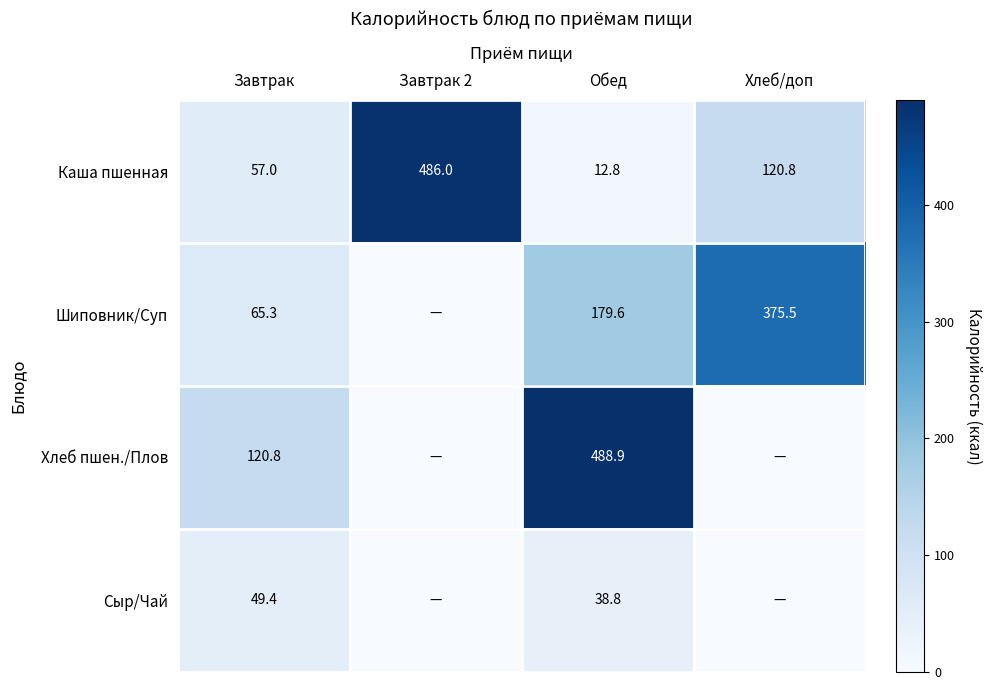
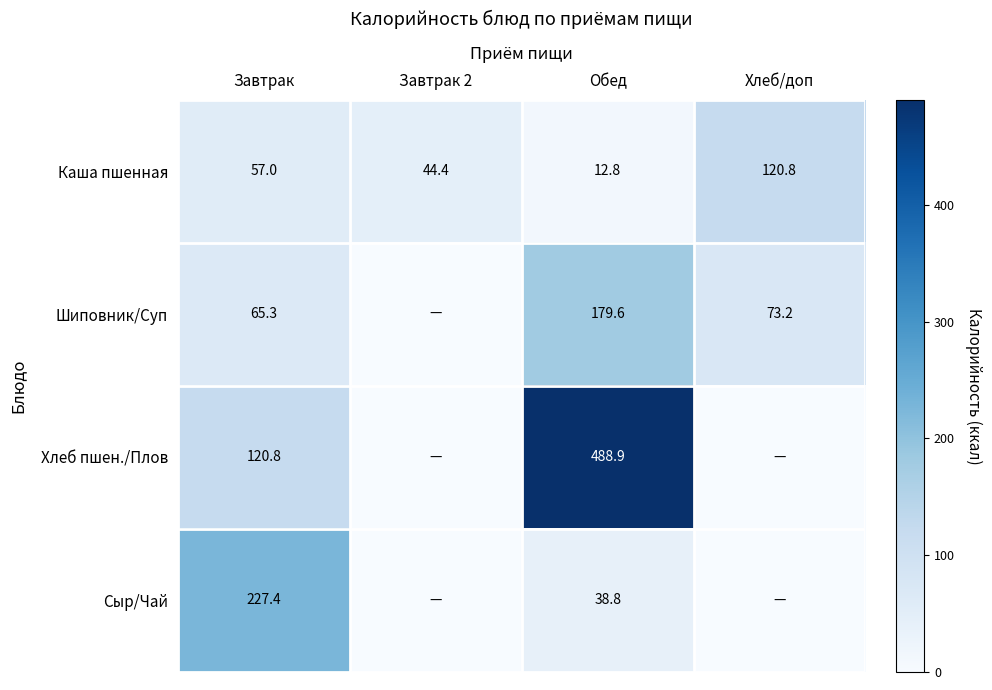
Каша пшенная, Завтрак 2: 486.0 -> 44.4
Шиповник/Суп, Хлеб/доп: 375.5 -> 73.2
Сыр/Чай, Завтрак: 49.4 -> 227.4
